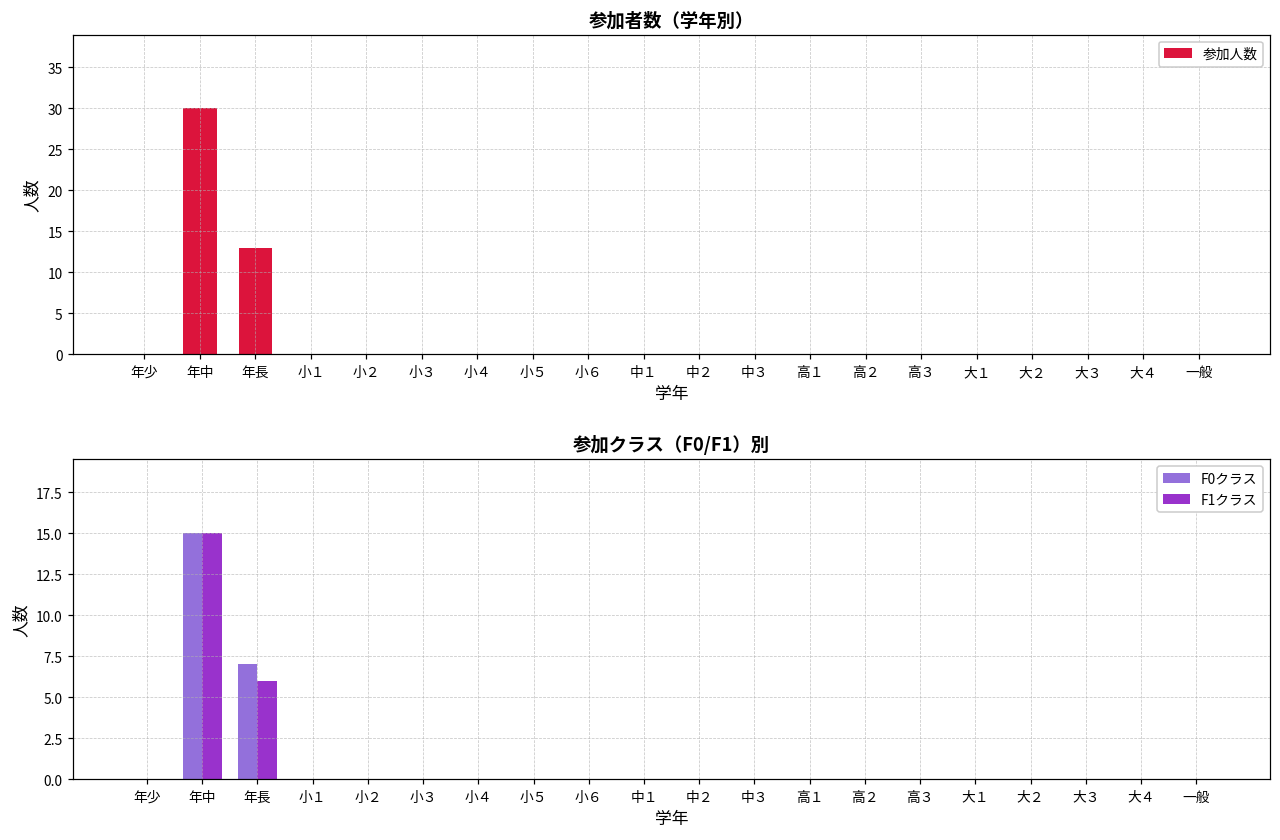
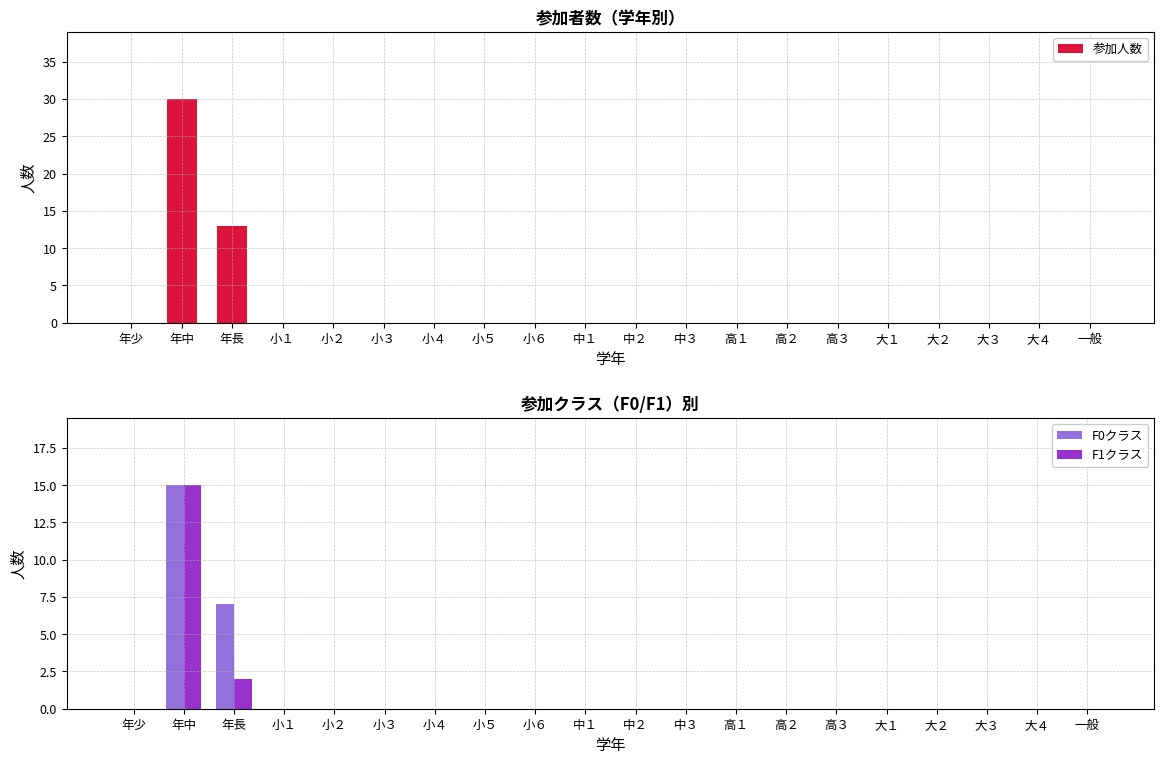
参加クラス（F0/F1）別, F1クラス, 年長: 6 -> 2
